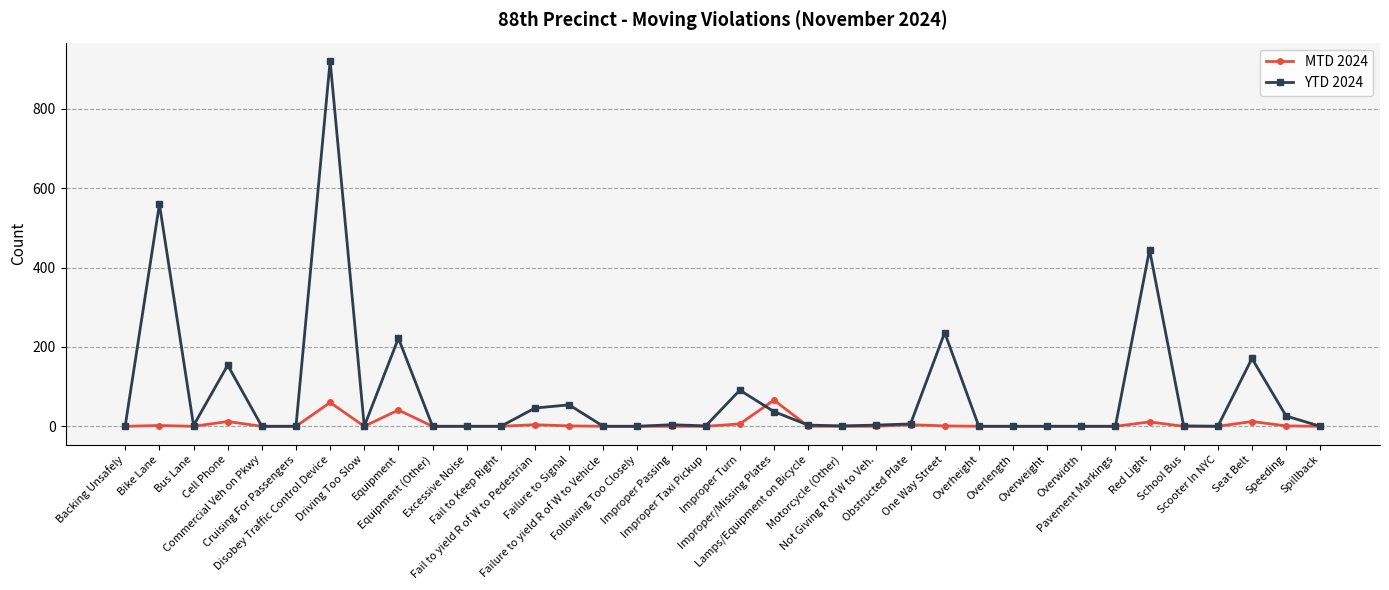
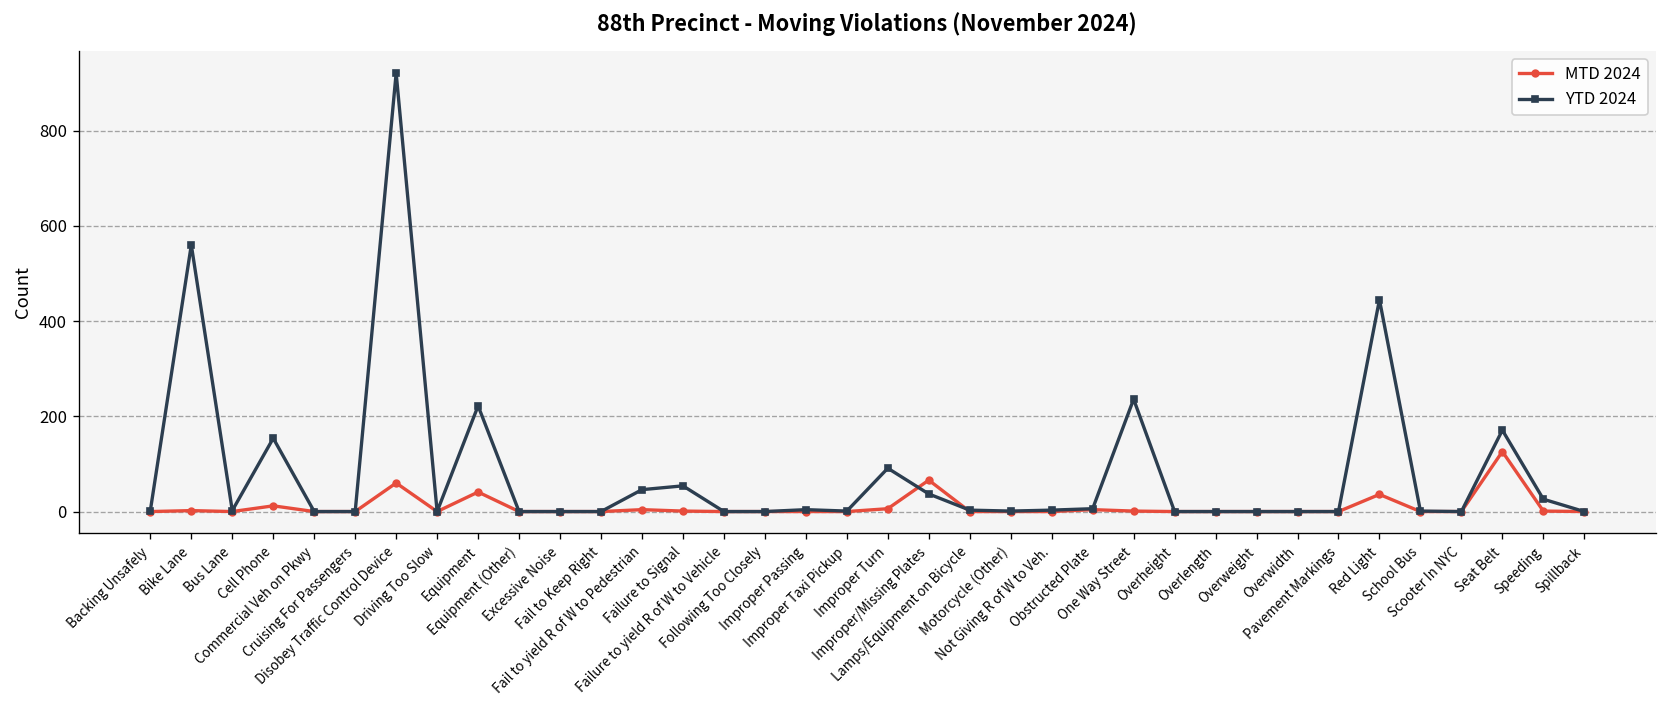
MTD 2024, Red Light: 10 -> 40
MTD 2024, Seat Belt: 10 -> 130
